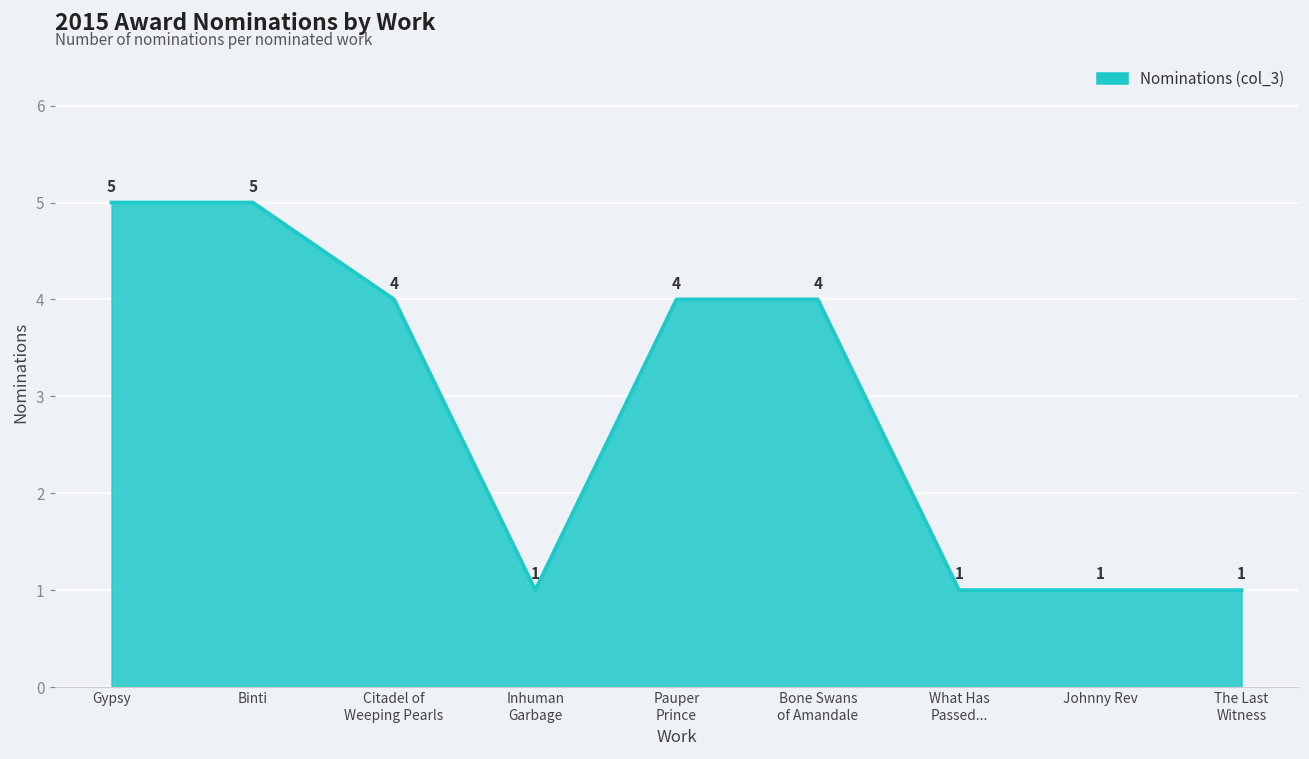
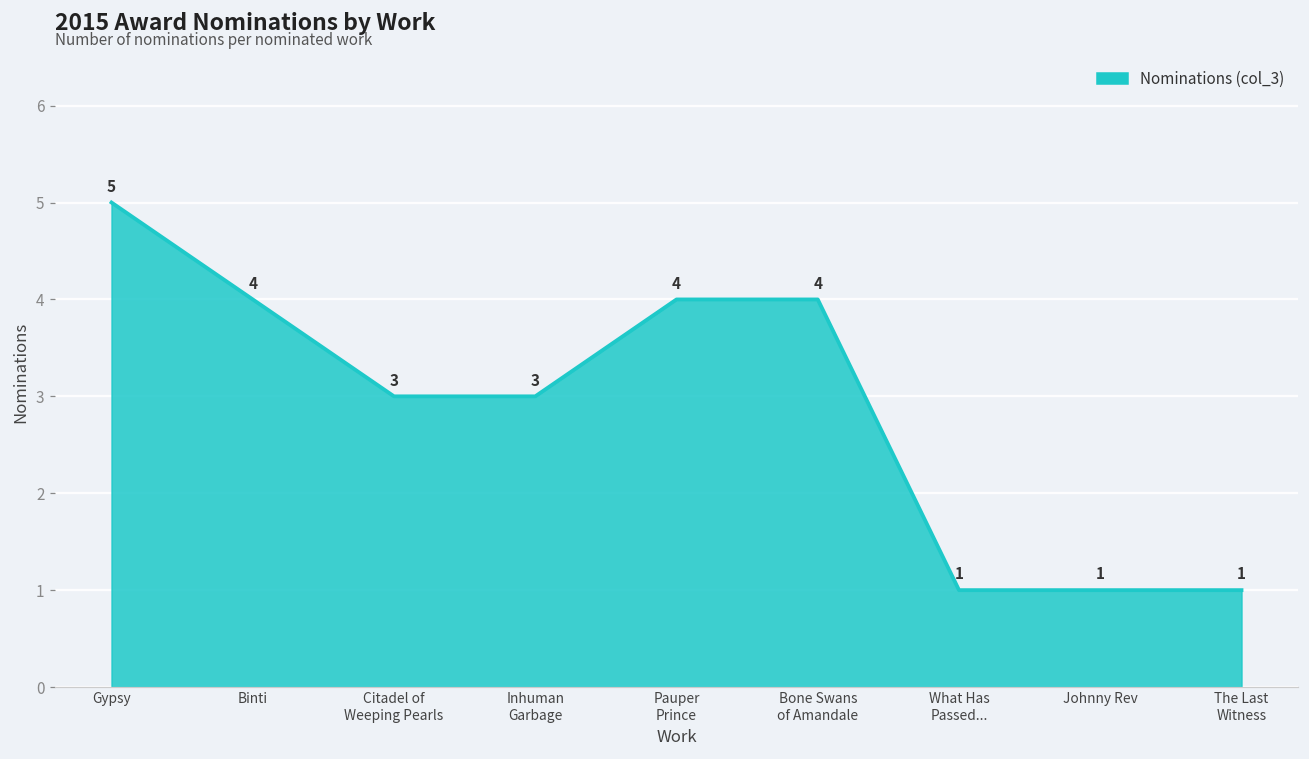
Binti: 5 -> 4
Citadel of Weeping Pearls: 4 -> 3
Inhuman Garbage: 1 -> 3
